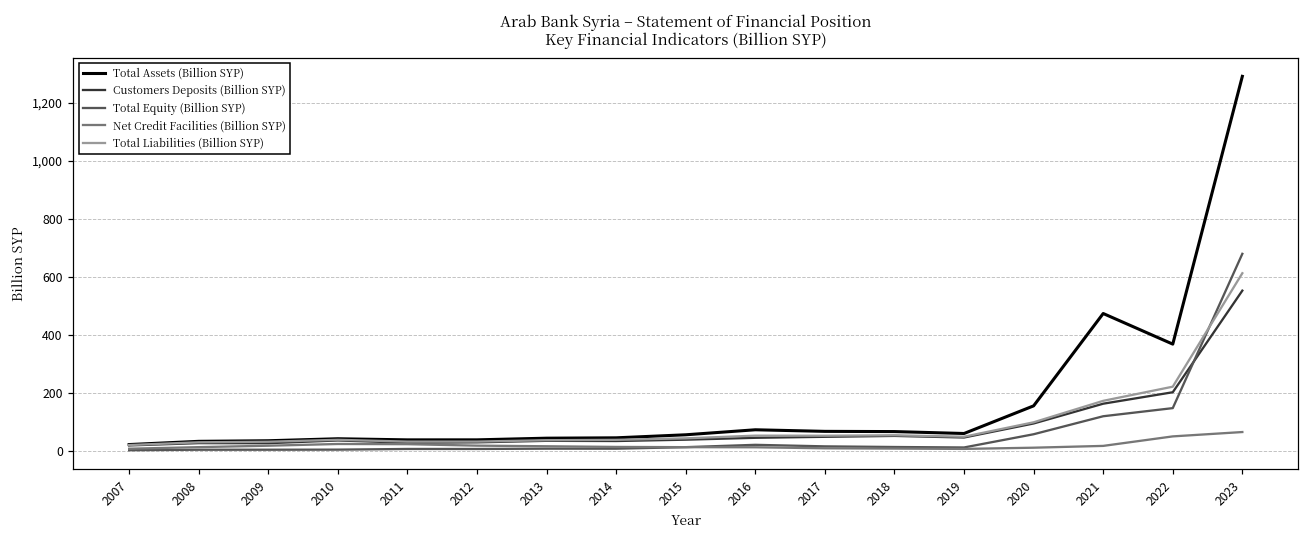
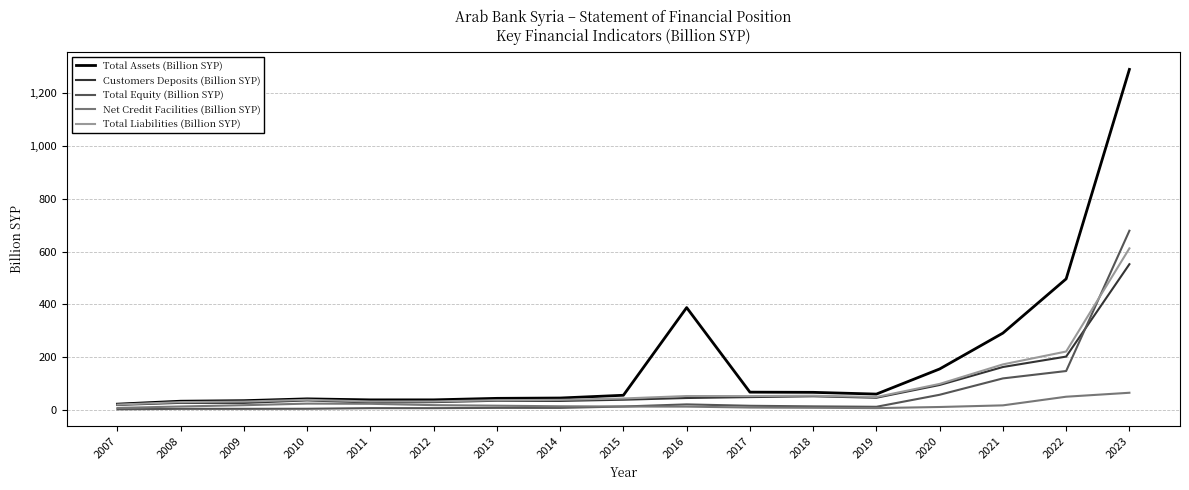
Total Assets (Billion SYP), 2016: 70 -> 390
Total Assets (Billion SYP), 2021: 470 -> 290
Total Assets (Billion SYP), 2022: 370 -> 500
